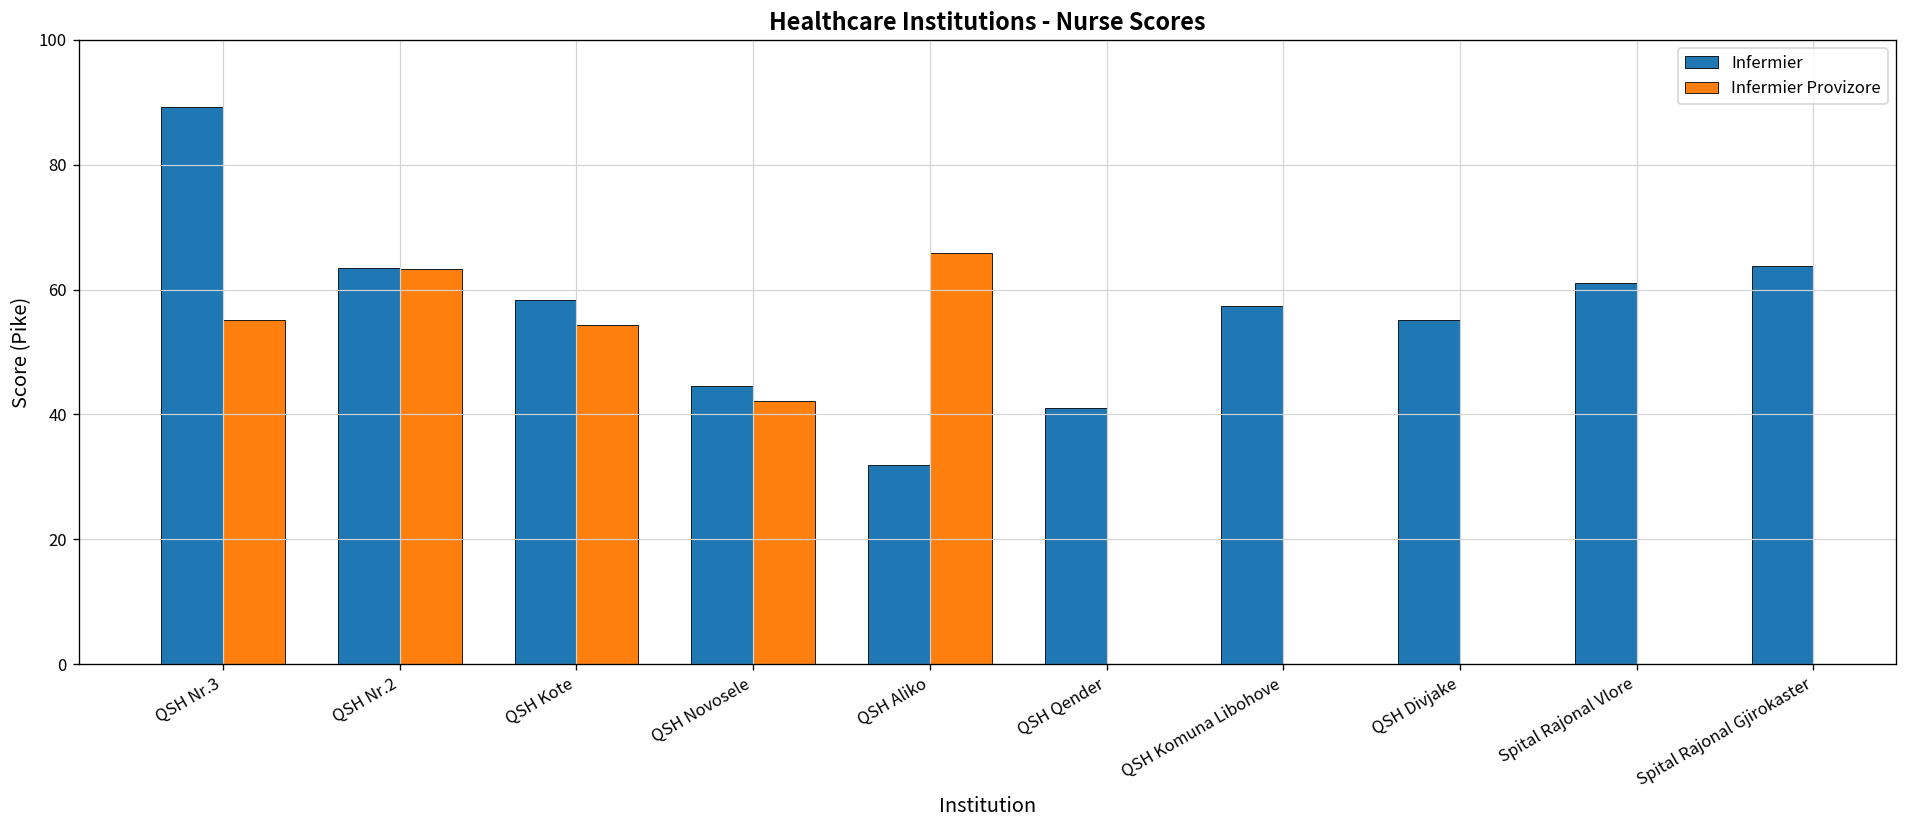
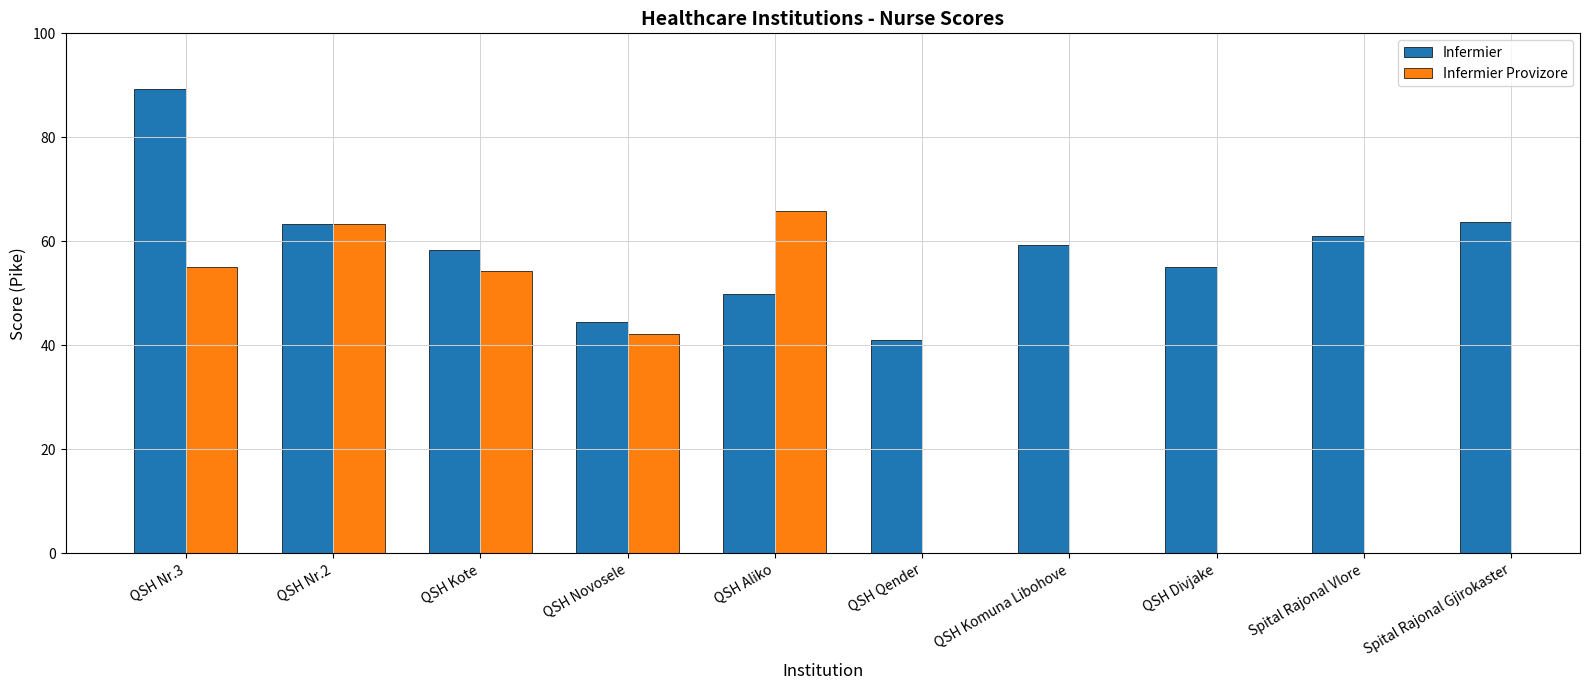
Infermier, QSH Aliko: 32 -> 50
Infermier, QSH Komuna Libohove: 57 -> 59
